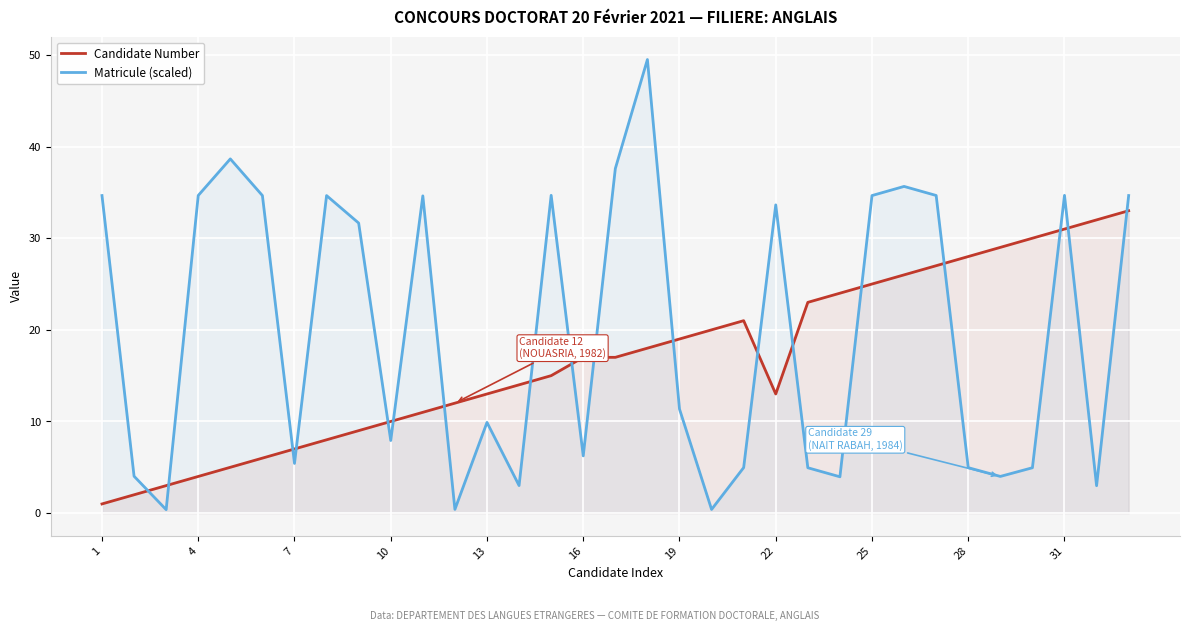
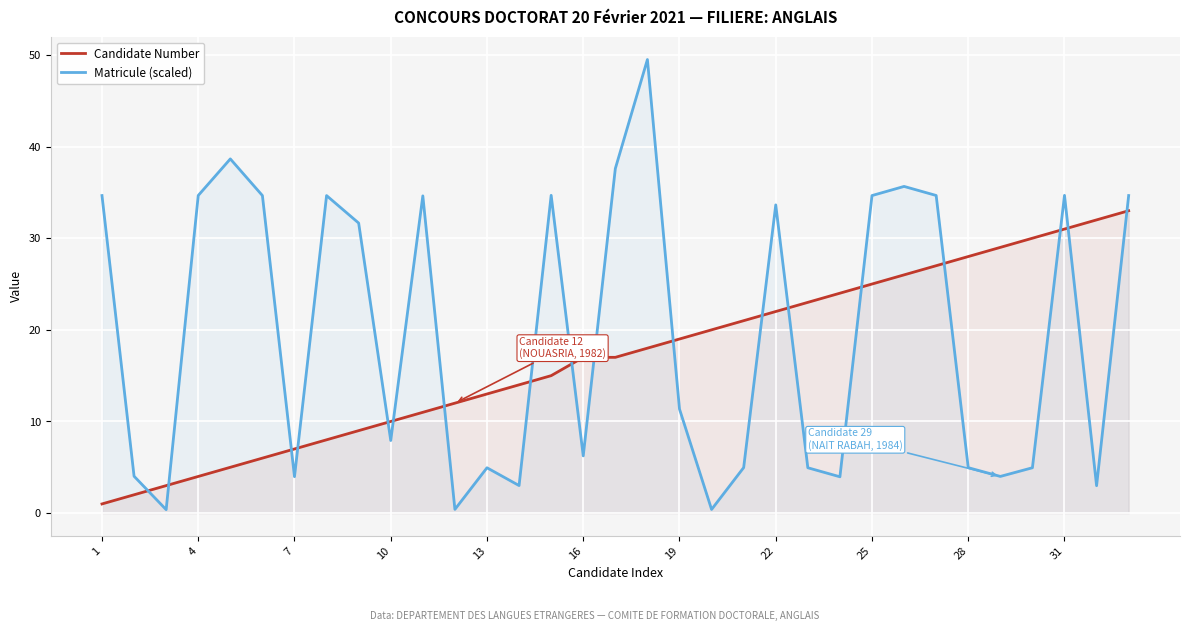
Matricule (scaled), 7: 5 -> 4
Matricule (scaled), 13: 10 -> 5
Candidate Number, 22: 13 -> 22
